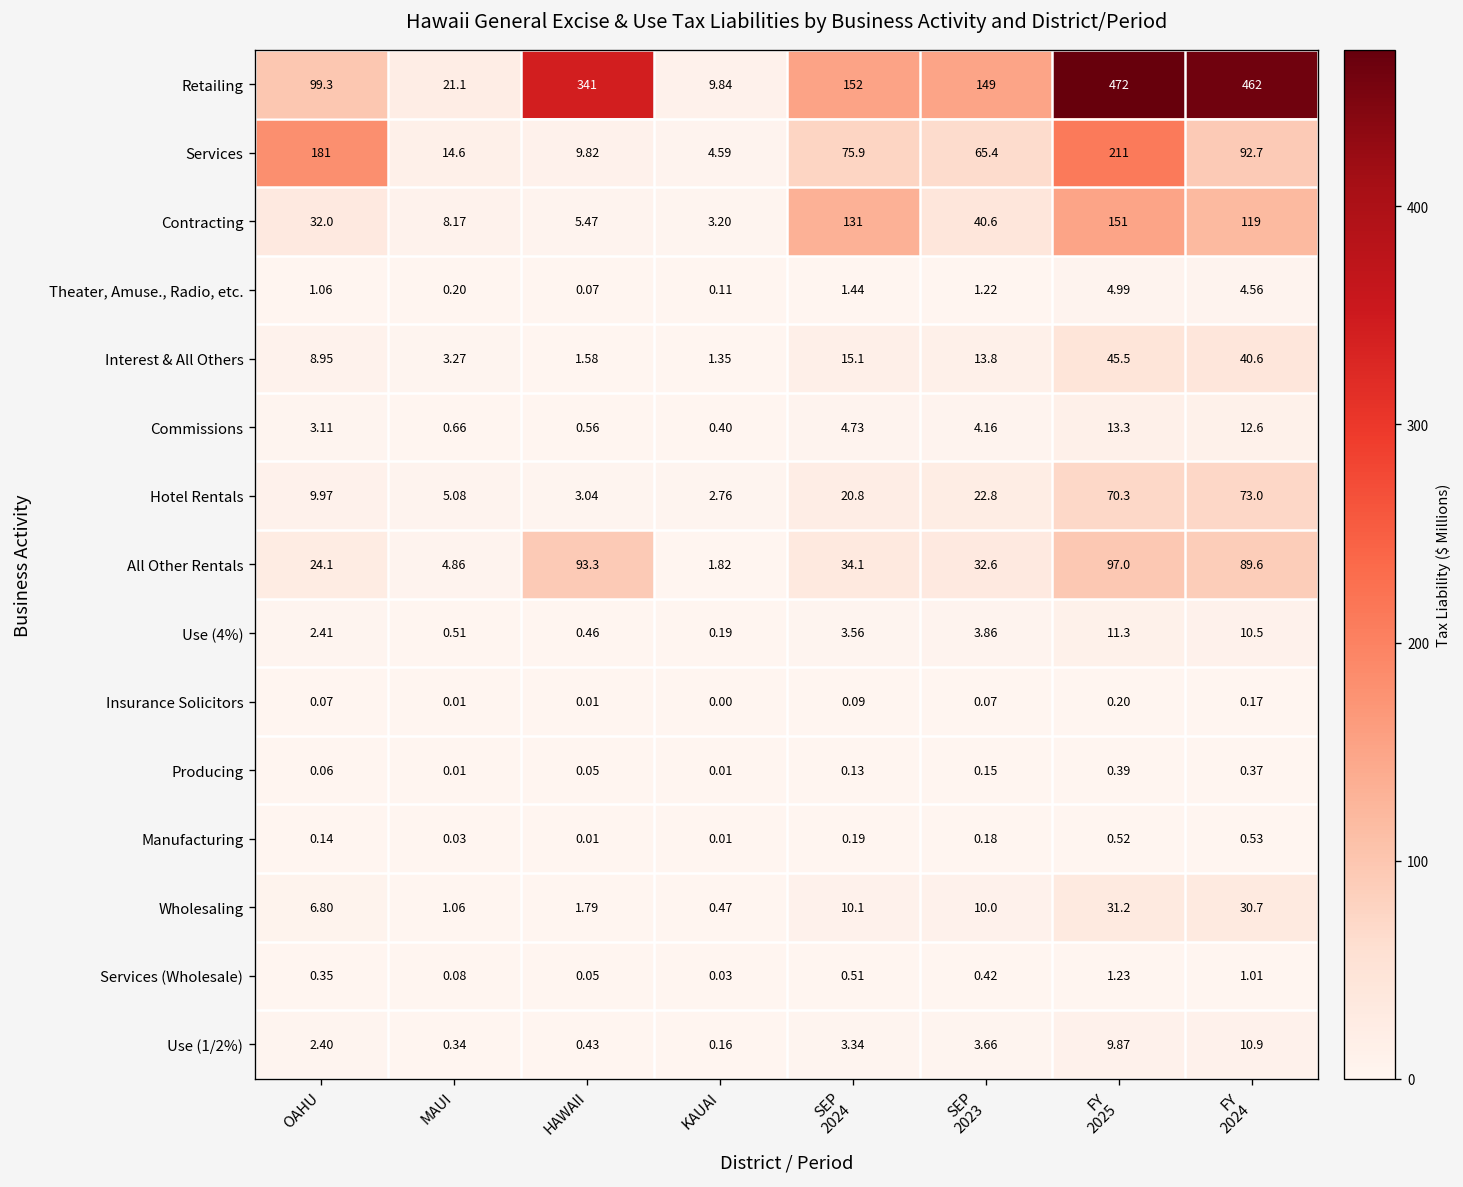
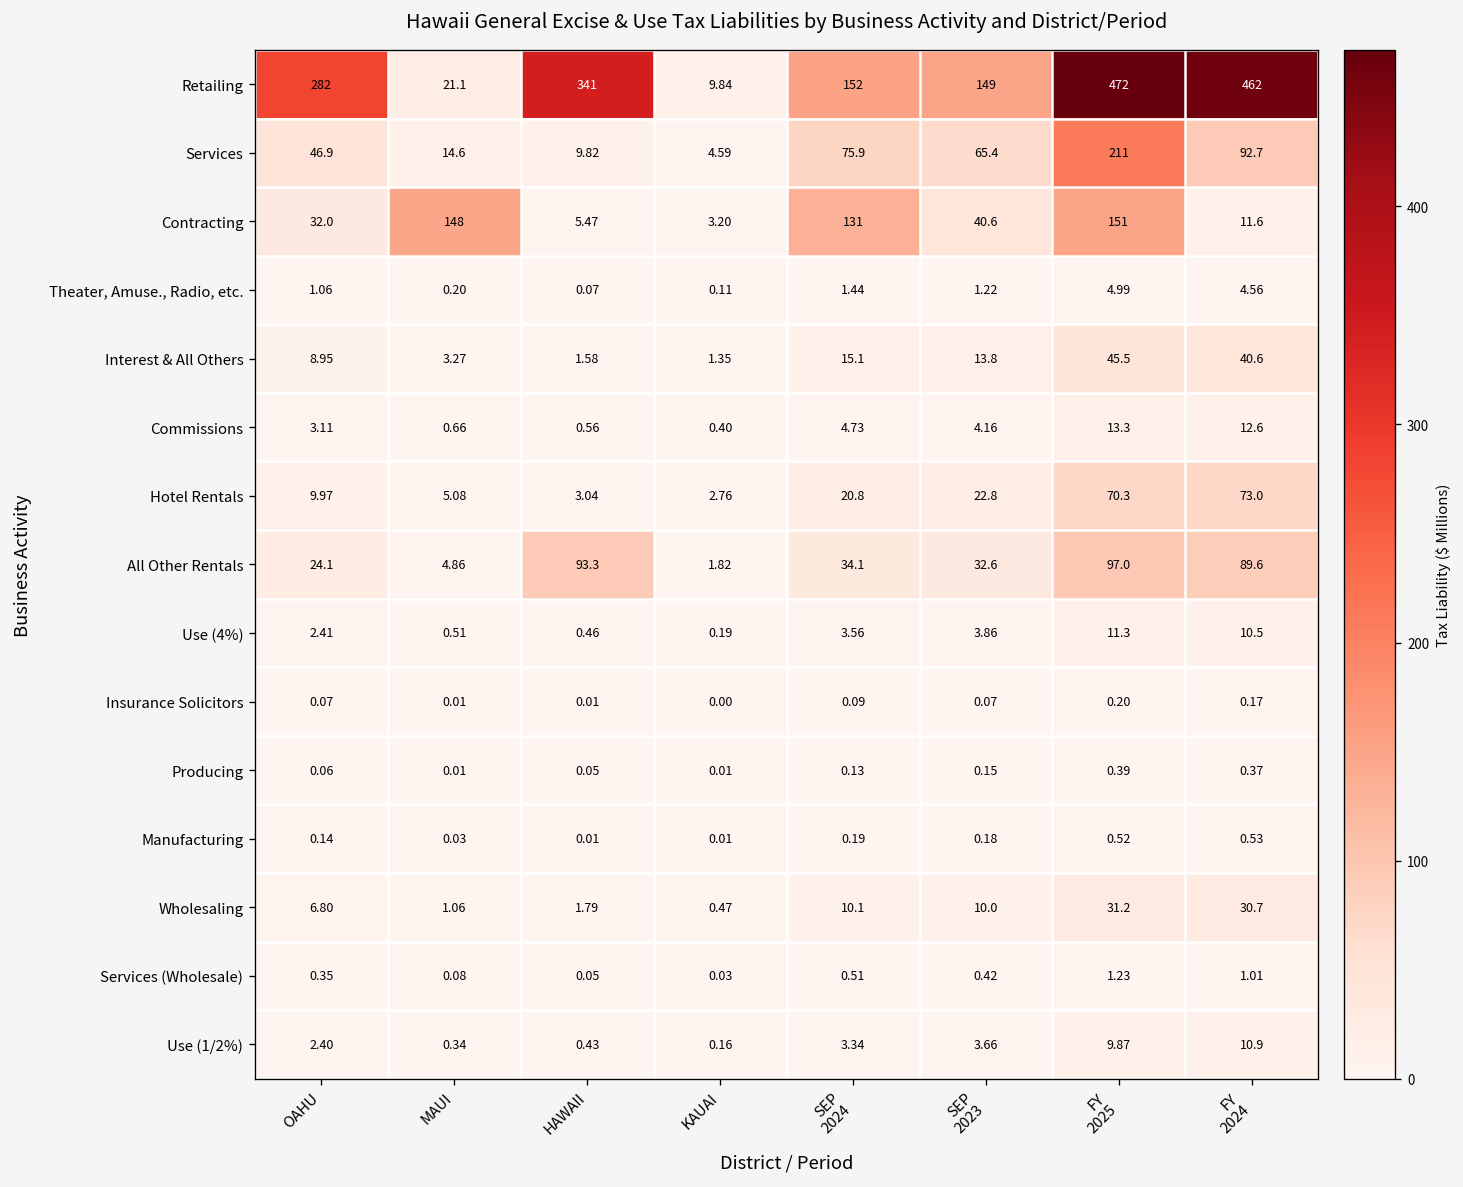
Retailing, OAHU: 99.3 -> 282
Services, OAHU: 181 -> 46.9
Contracting, MAUI: 8.17 -> 148
Contracting, FY 2024: 119 -> 11.6
